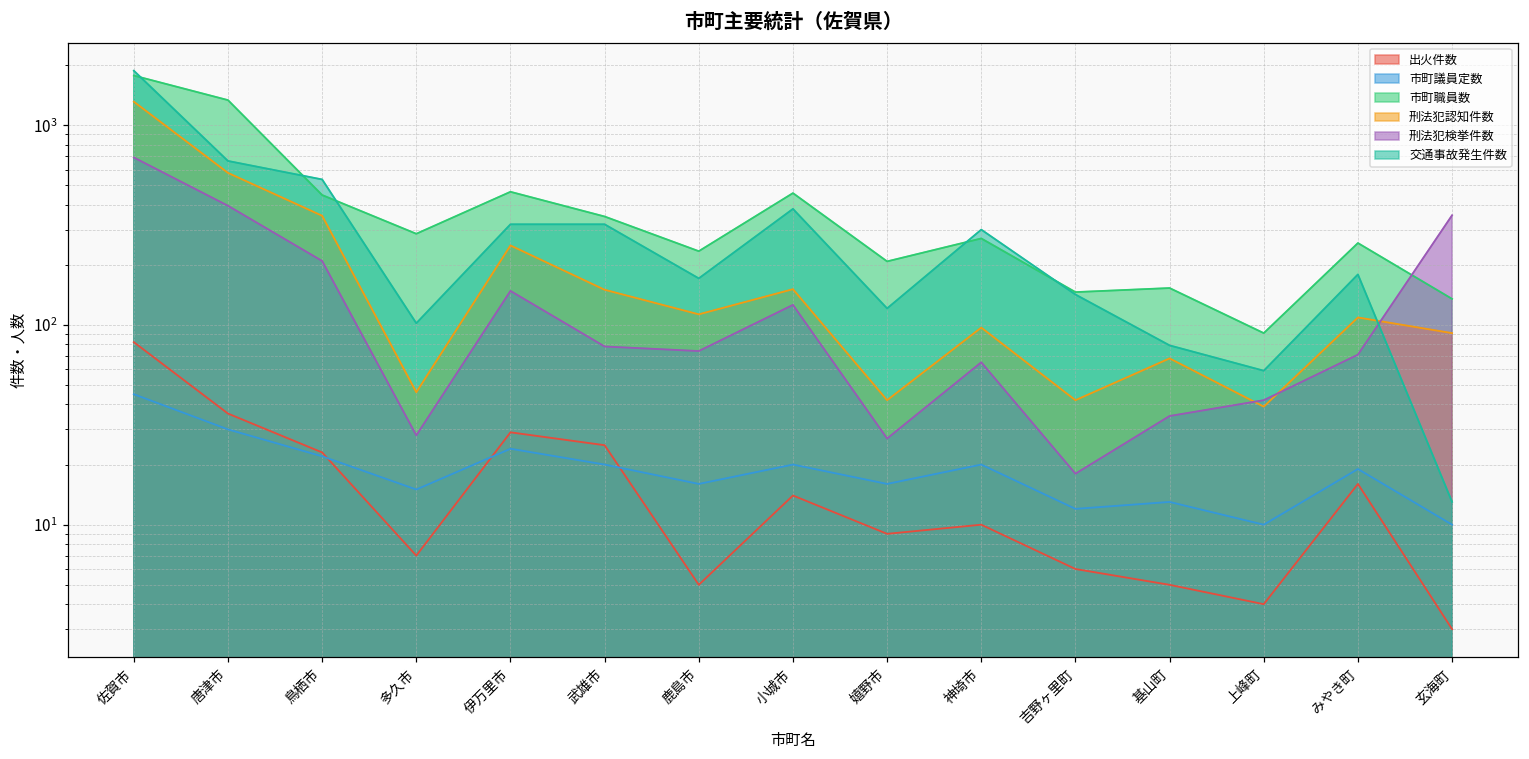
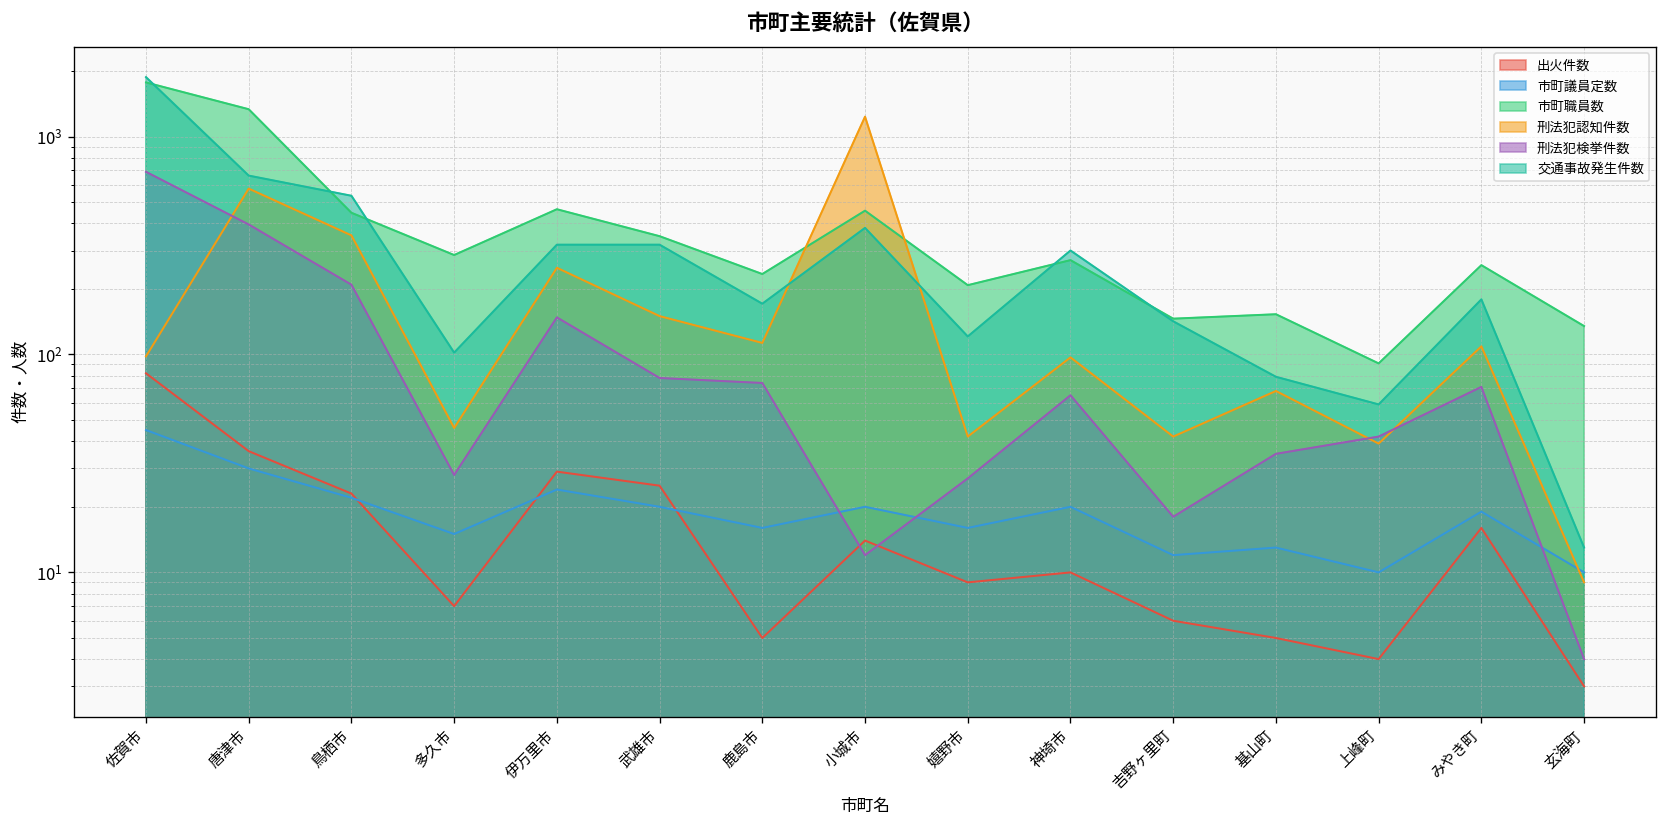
刑法犯認知件数, 佐賀市: 1300 -> 100
刑法犯認知件数, 小城市: 150 -> 1200
刑法犯検挙件数, 小城市: 130 -> 12
刑法犯認知件数, 玄海町: 90 -> 9
刑法犯検挙件数, 玄海町: 350 -> 4
